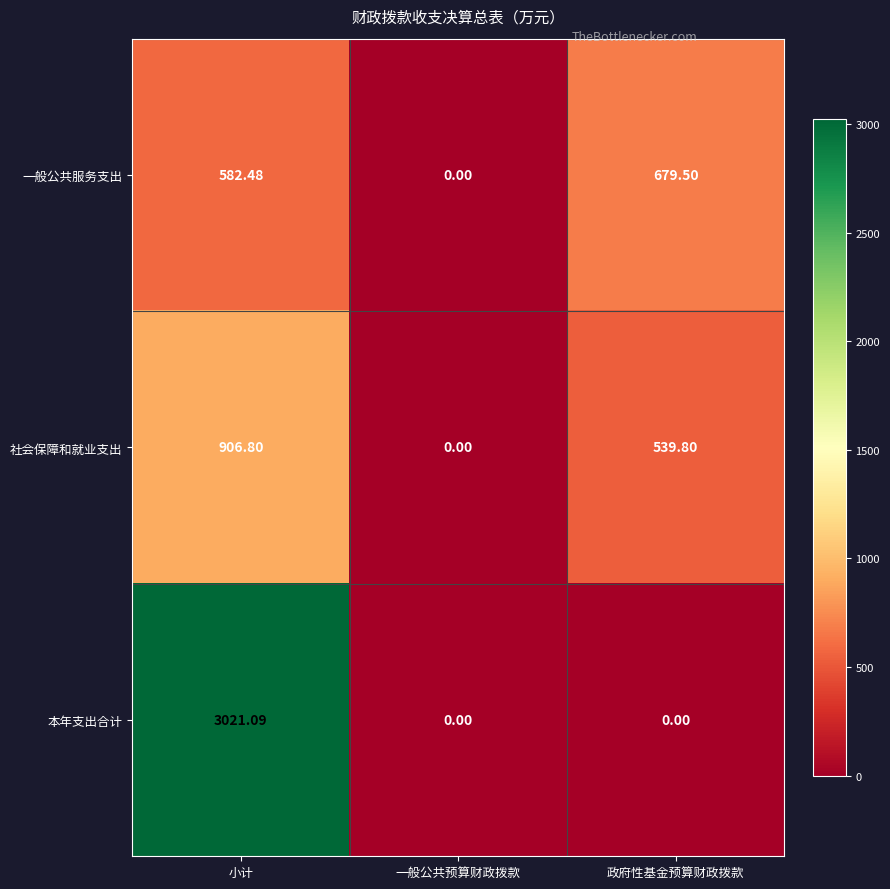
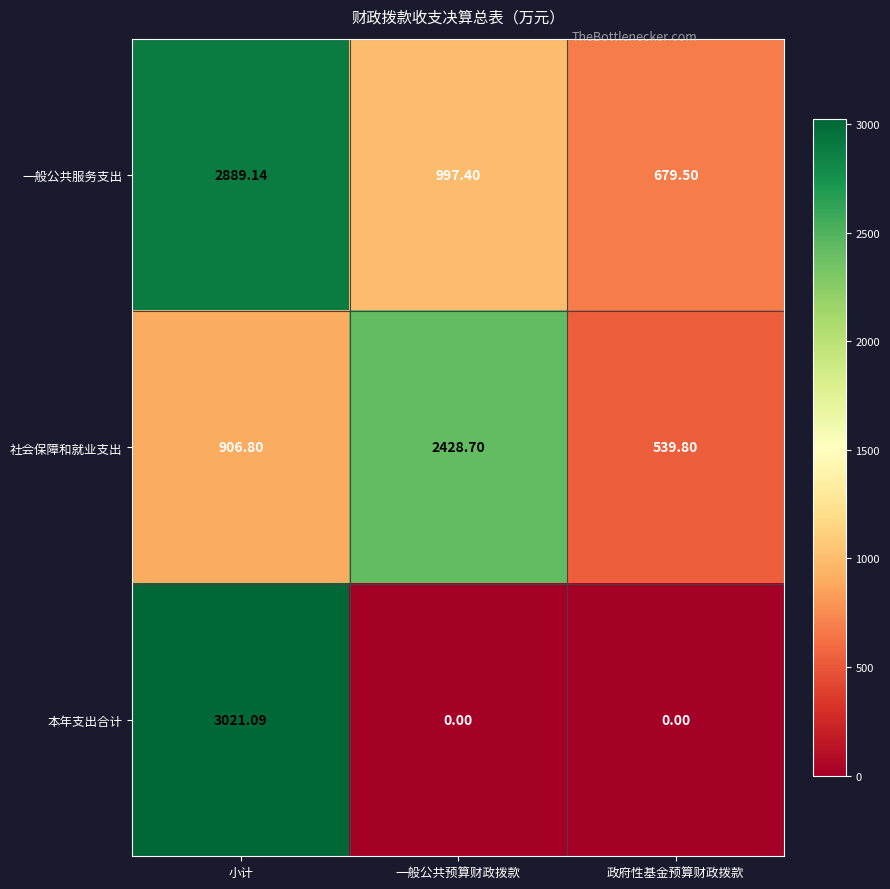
一般公共服务支出, 小计: 582.48 -> 2889.14
一般公共服务支出, 一般公共预算财政拨款: 0.00 -> 997.40
社会保障和就业支出, 一般公共预算财政拨款: 0.00 -> 2428.70
